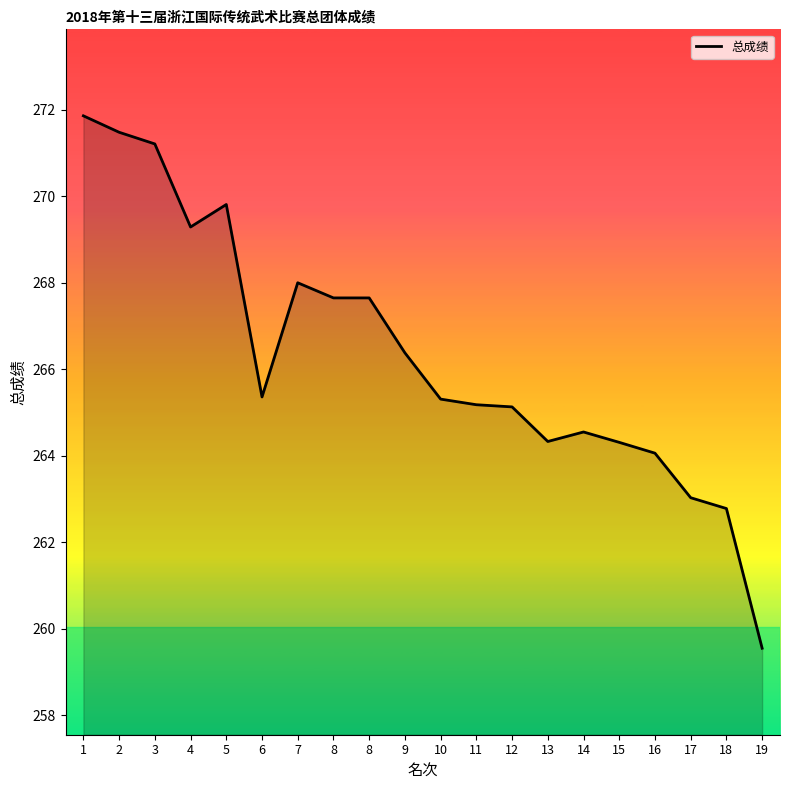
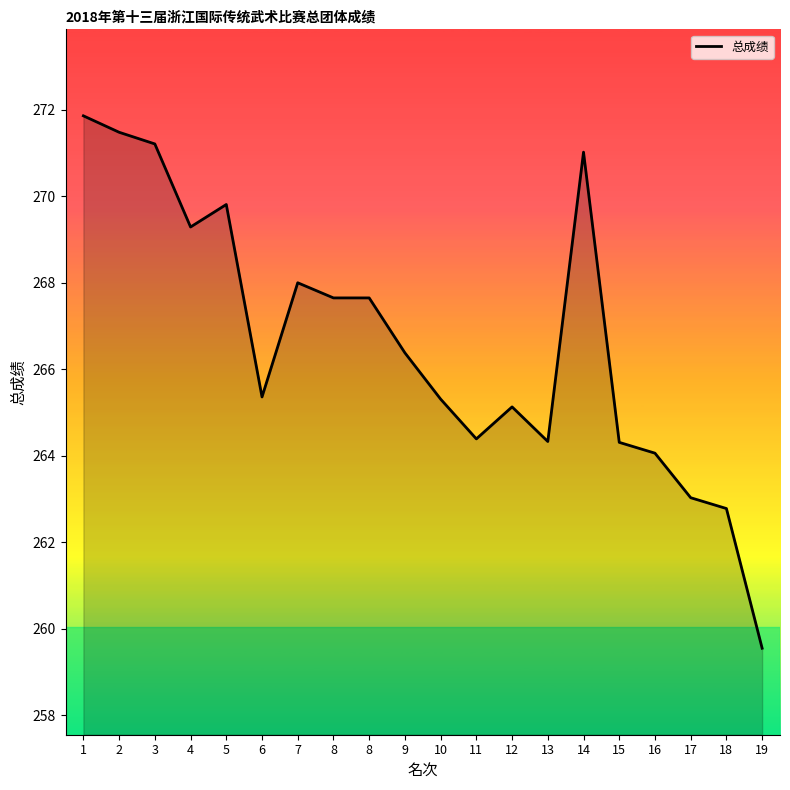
11: 265.2 -> 264.4
14: 264.6 -> 271.0
